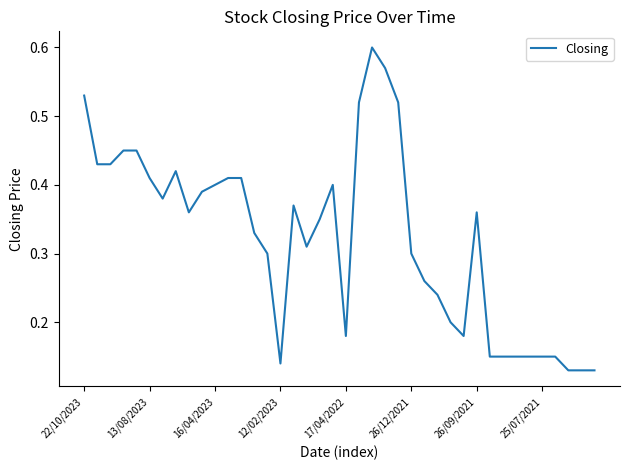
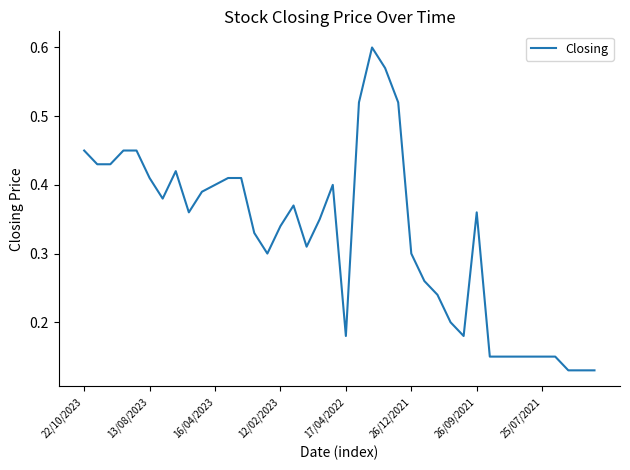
22/10/2023: 0.53 -> 0.45
12/02/2023: 0.14 -> 0.34
